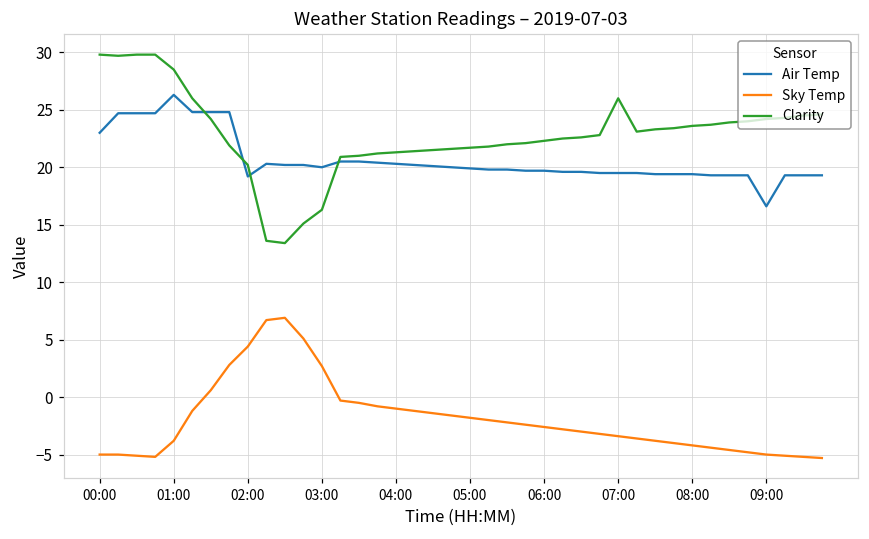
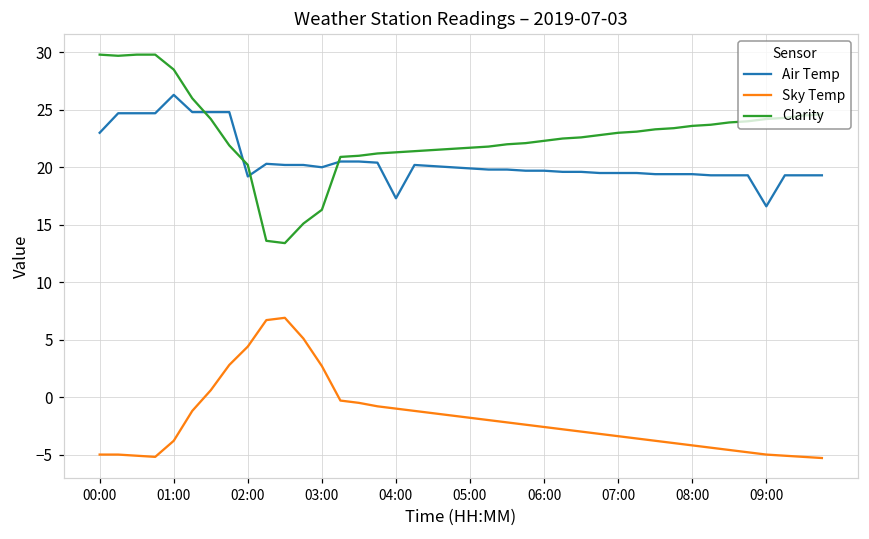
Air Temp, 04:00: 20.3 -> 17.3
Clarity, 07:00: 26 -> 23
